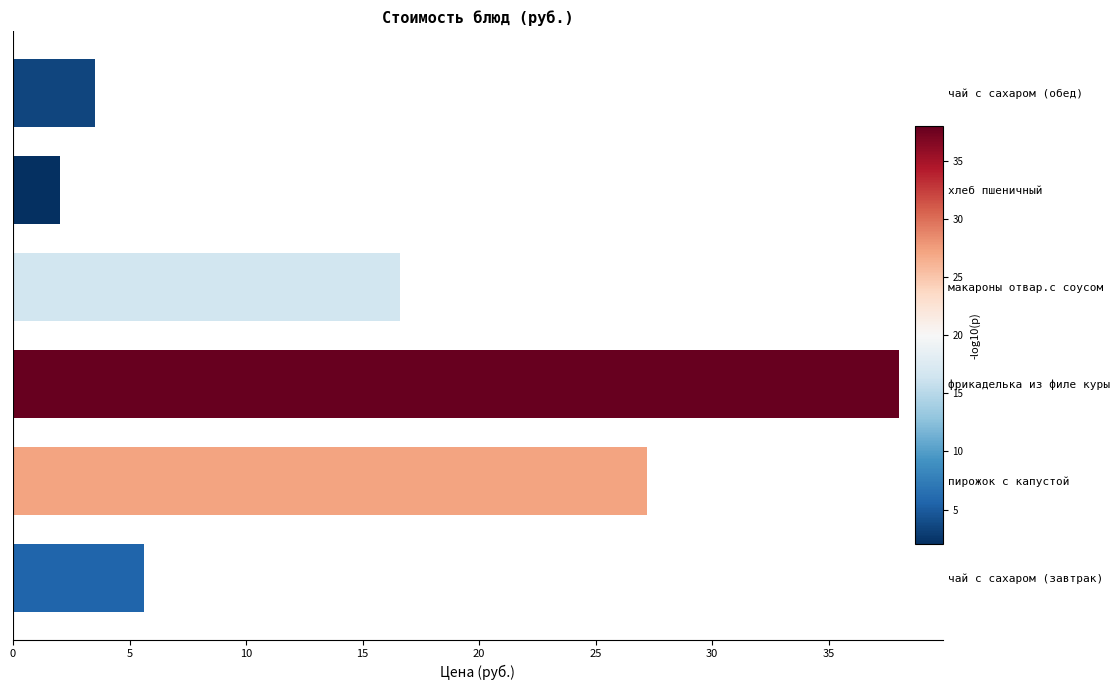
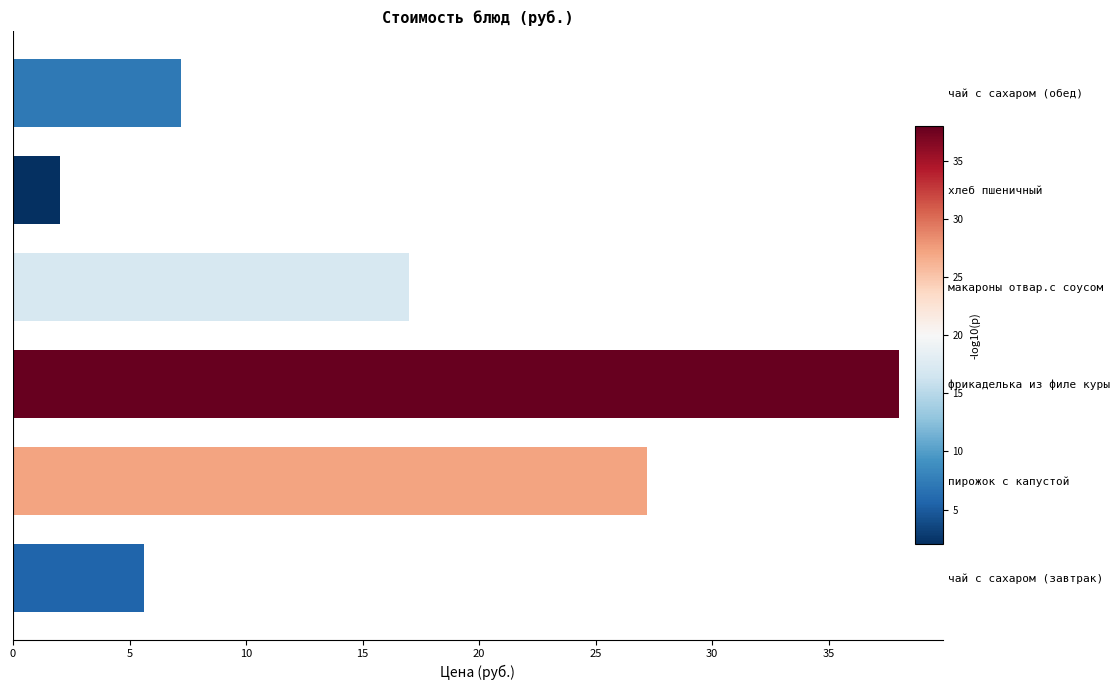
чай с сахаром (обед): 3.5 -> 7.2
макароны отвар.с соусом: 16.6 -> 17.0
